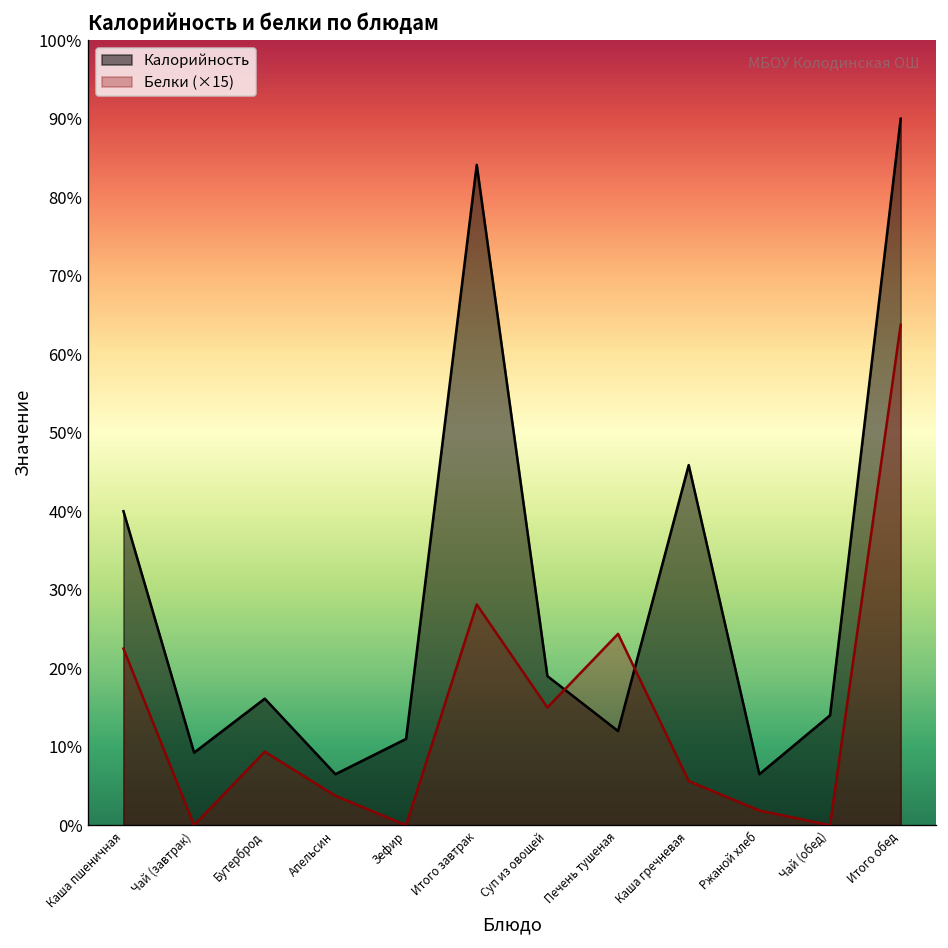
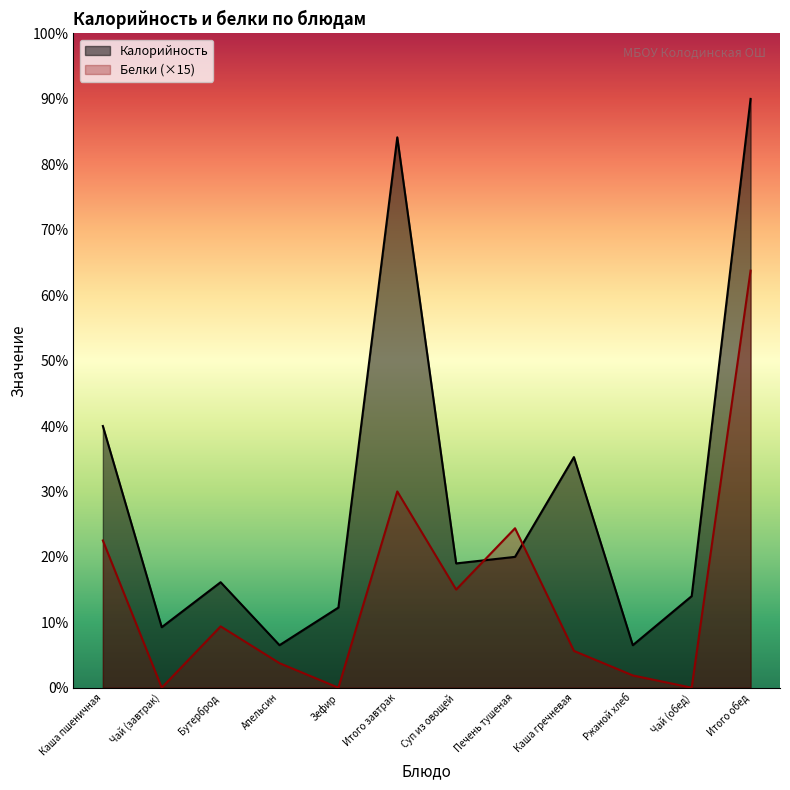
Калорийность, Зефир: 11% -> 12%
Белки (×15), Итого завтрак: 28% -> 30%
Калорийность, Печень тушеная: 12% -> 20%
Калорийность, Каша гречневая: 46% -> 35%
